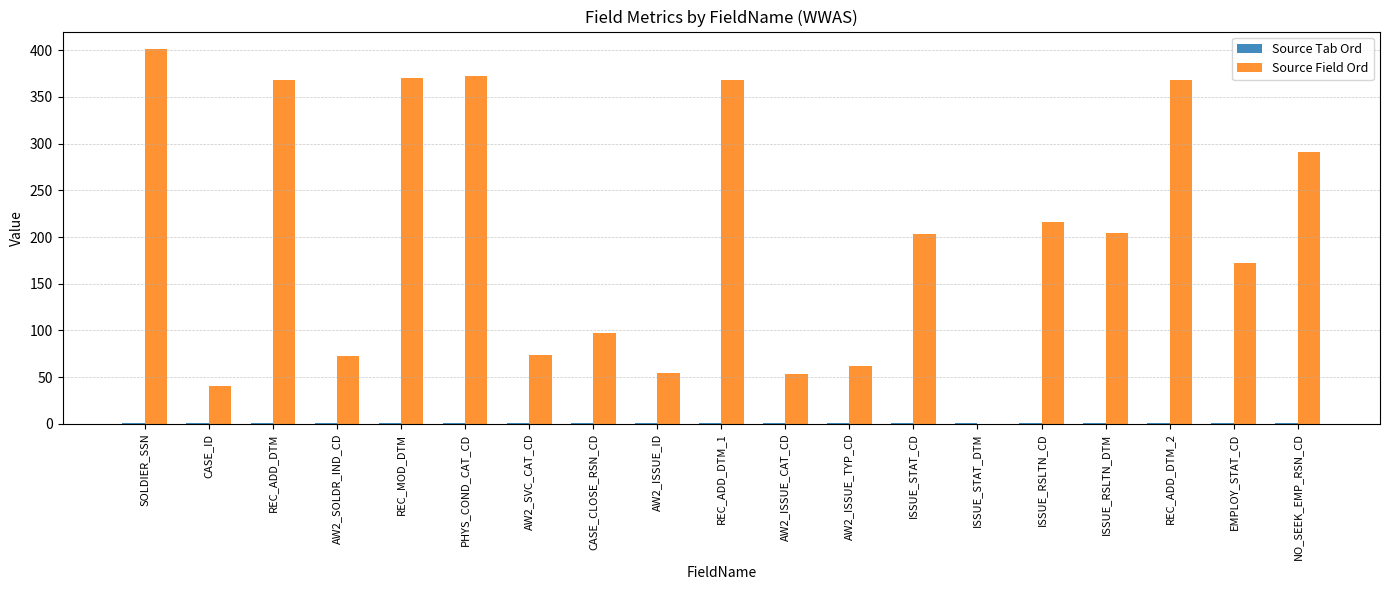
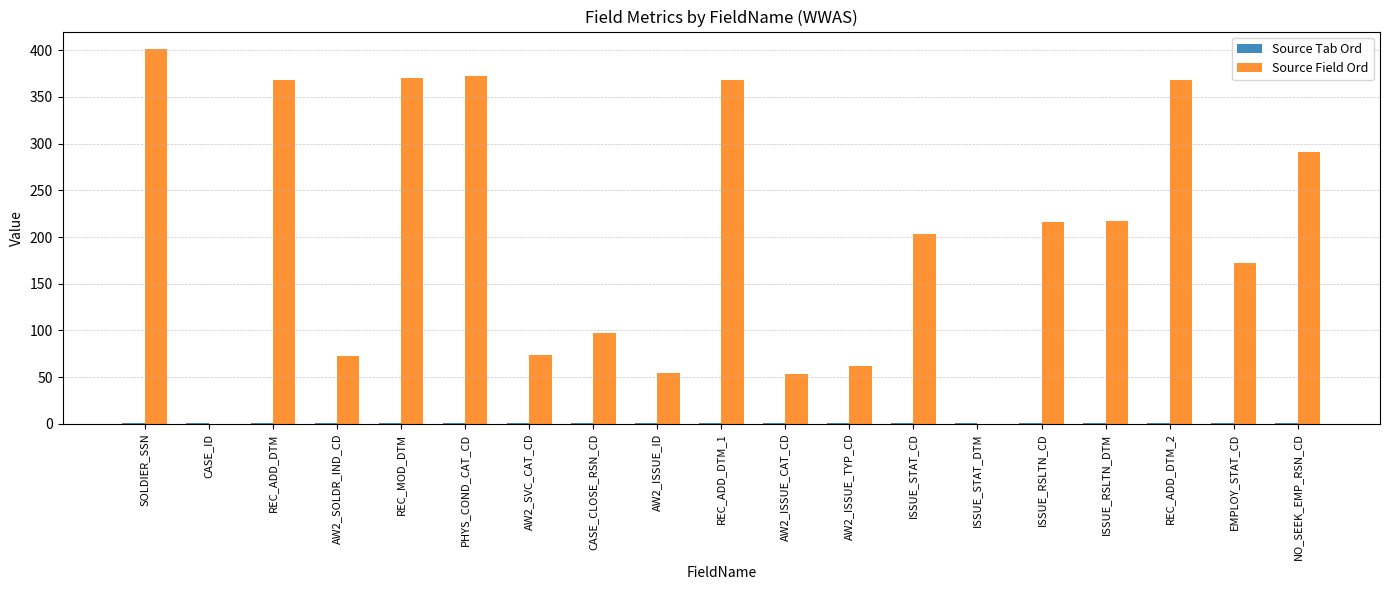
Source Field Ord, CASE_ID: 40 -> 0
Source Field Ord, ISSUE_RSLTN_DTM: 200 -> 220
